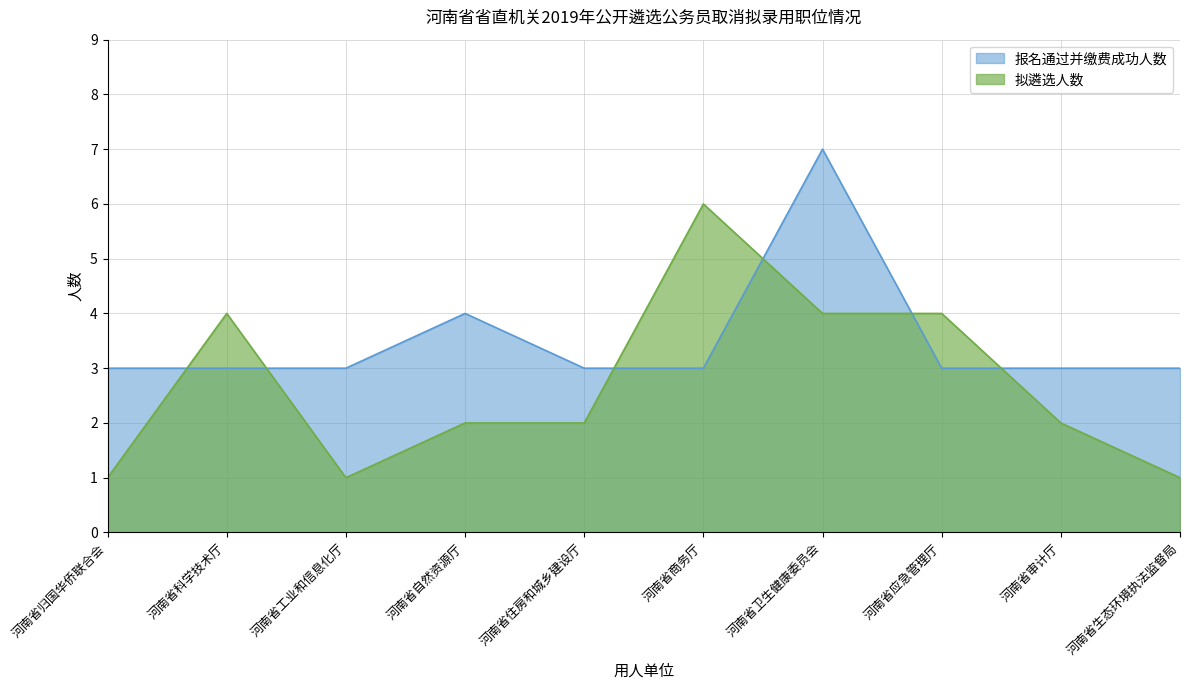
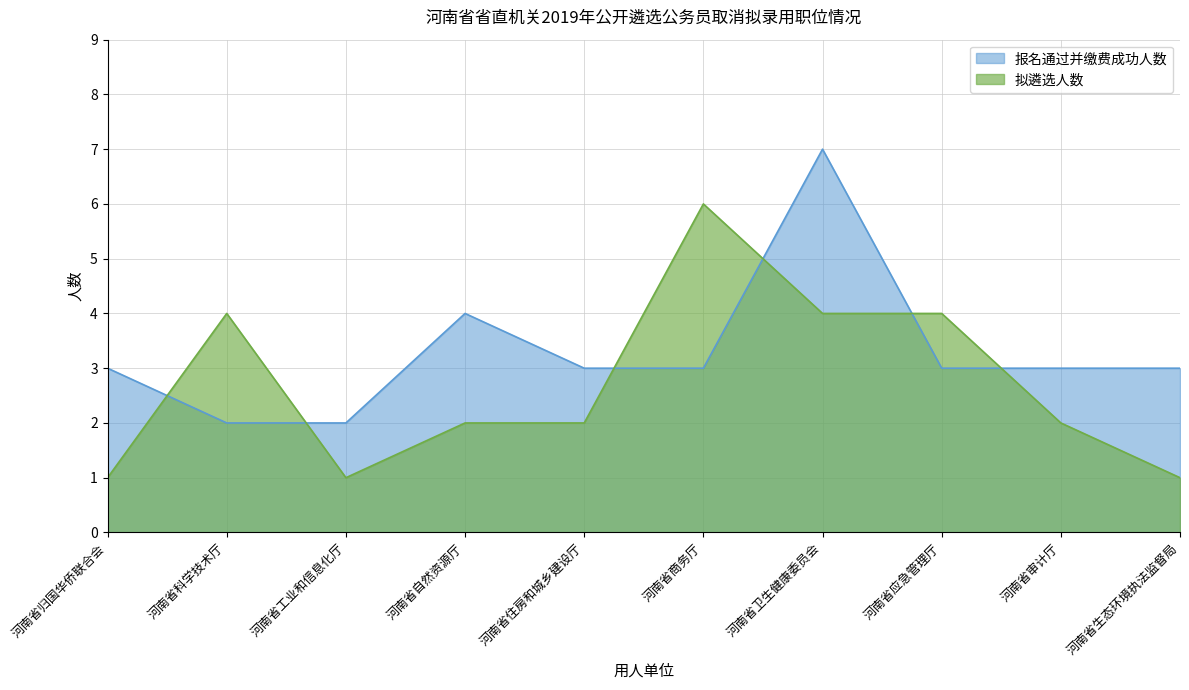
报名通过并缴费成功人数, 河南省科学技术厅: 3 -> 2
报名通过并缴费成功人数, 河南省工业和信息化厅: 3 -> 2
